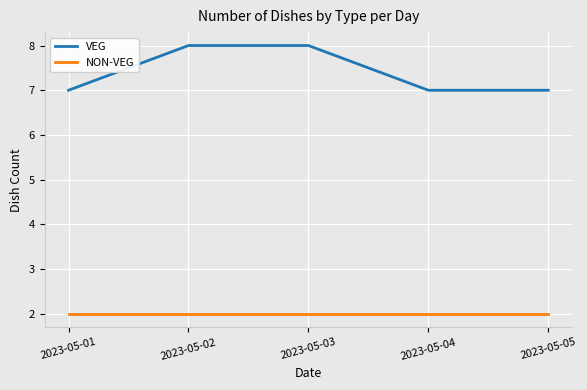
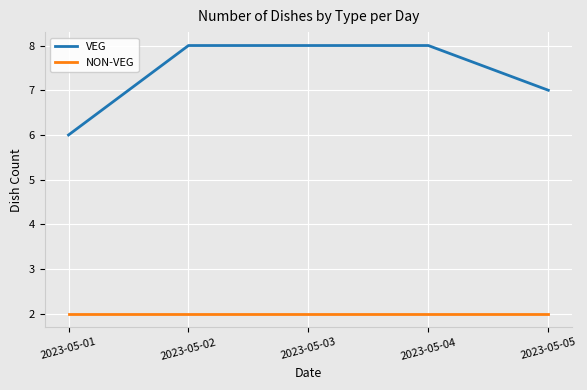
VEG, 2023-05-01: 7 -> 6
VEG, 2023-05-04: 7 -> 8
